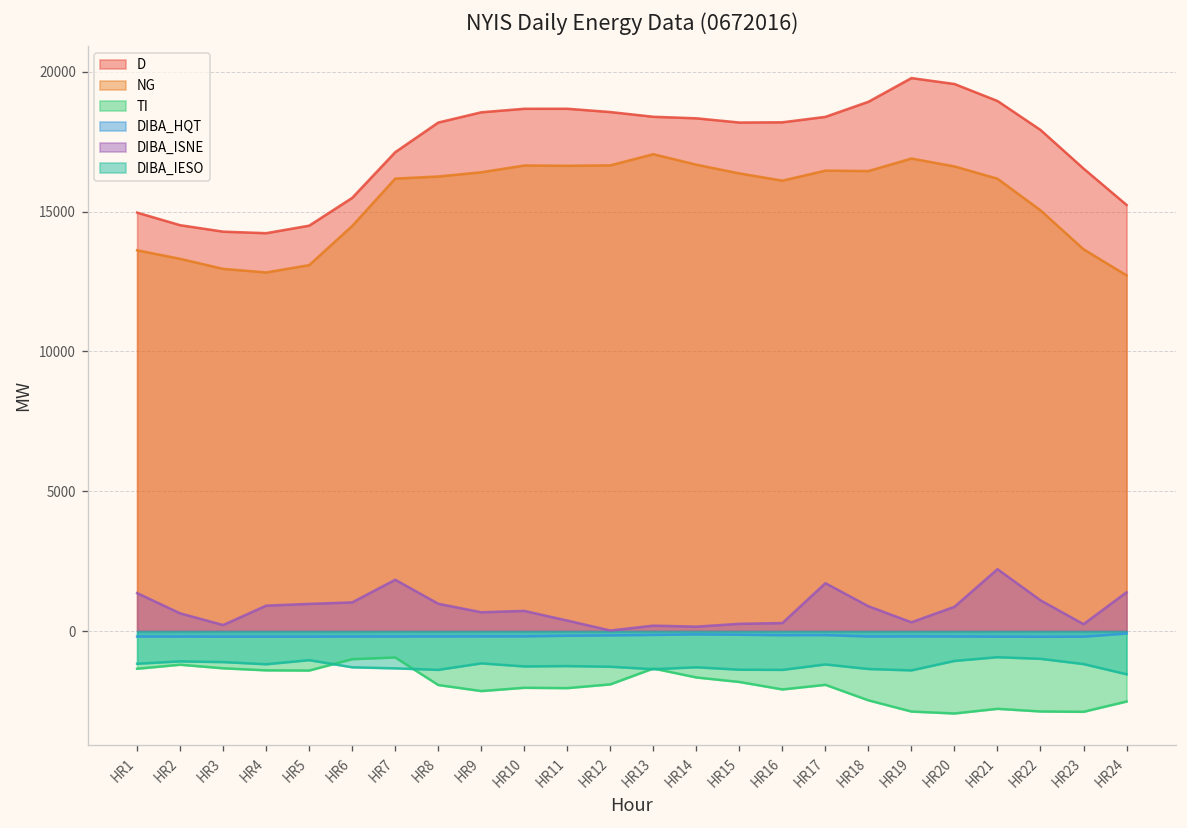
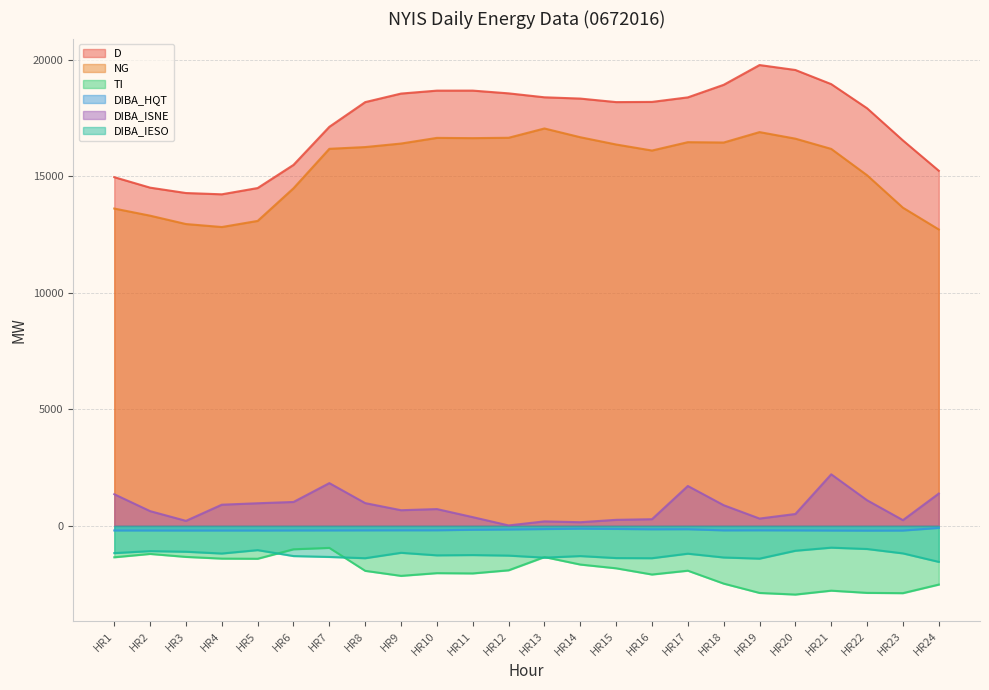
DIBA_ISNE, HR20: 900 -> 500
